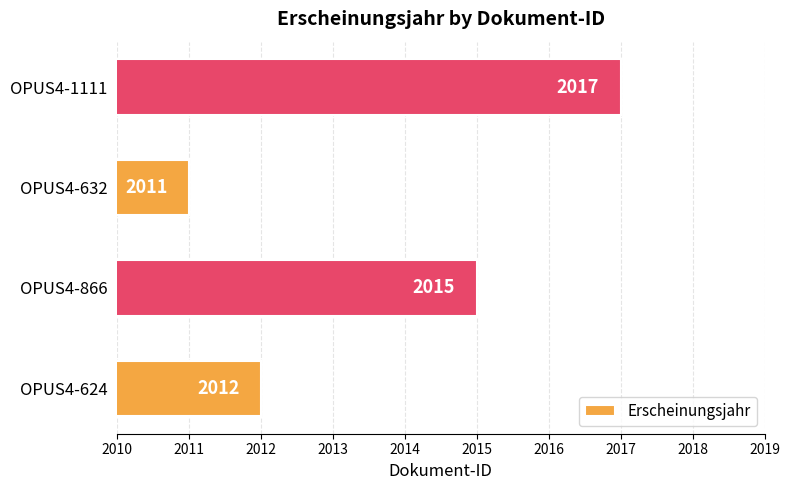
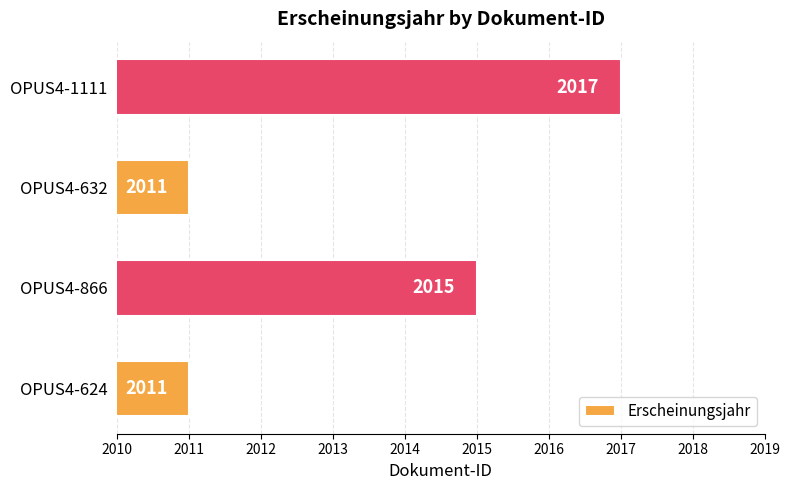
OPUS4-624: 2012 -> 2011
